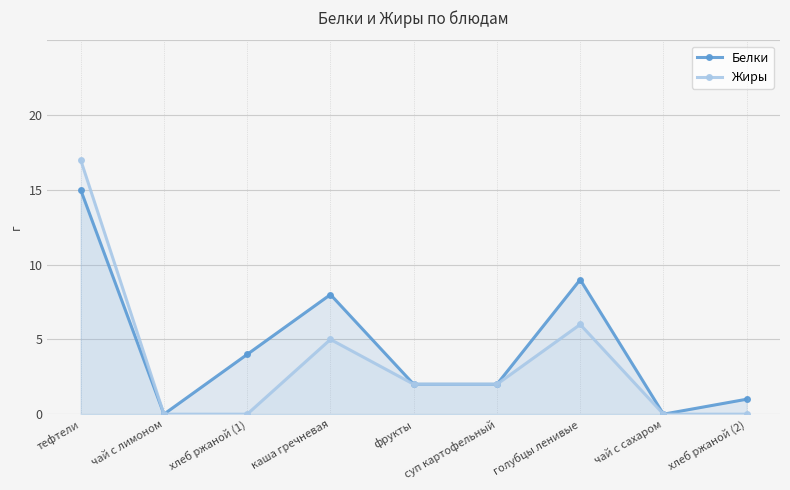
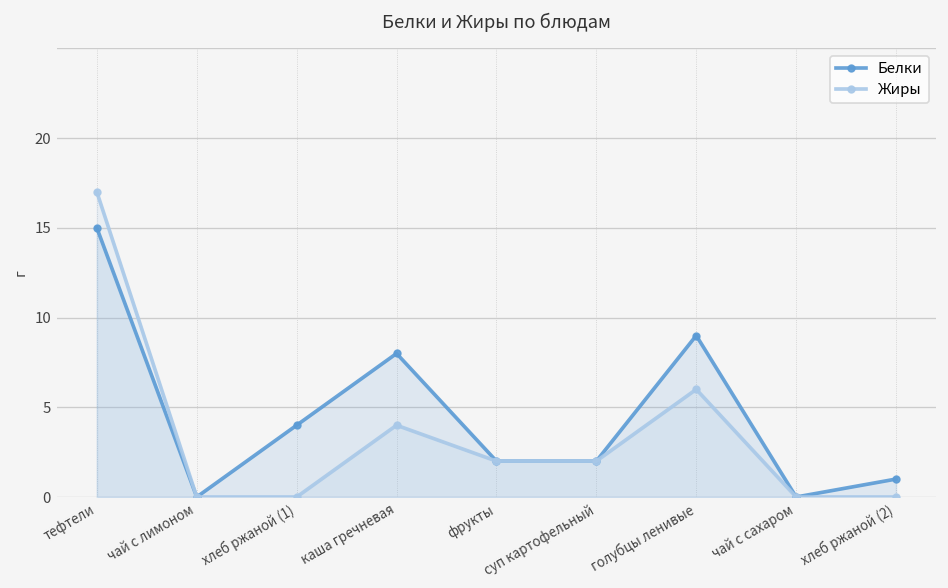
Жиры, каша гречневая: 5 -> 4
